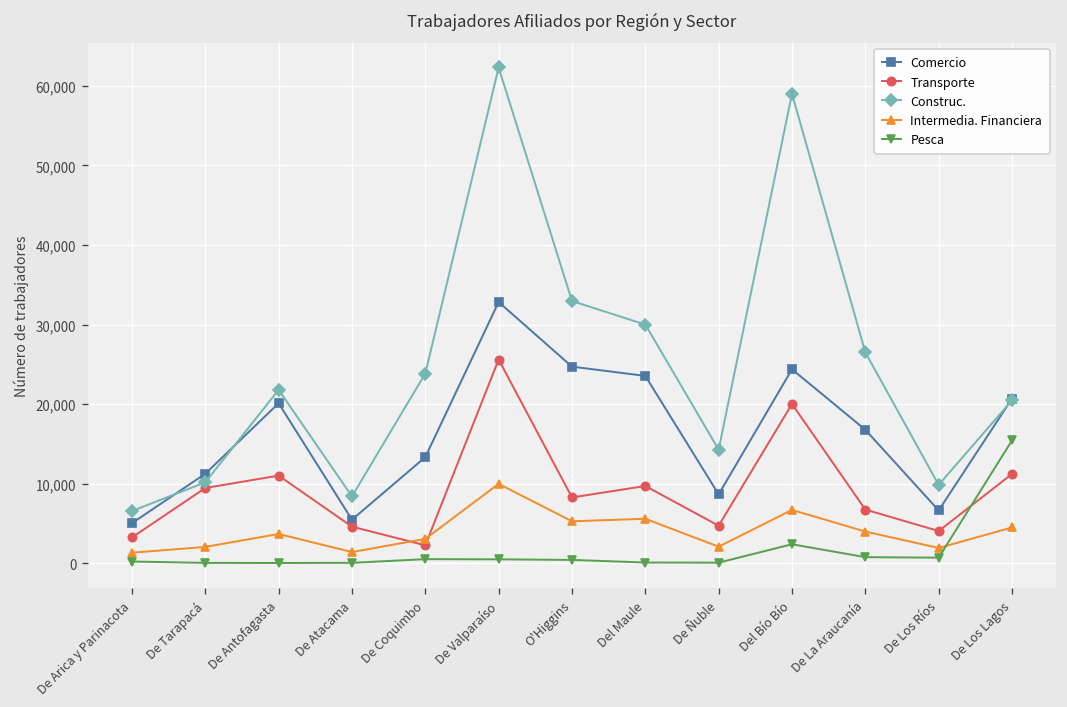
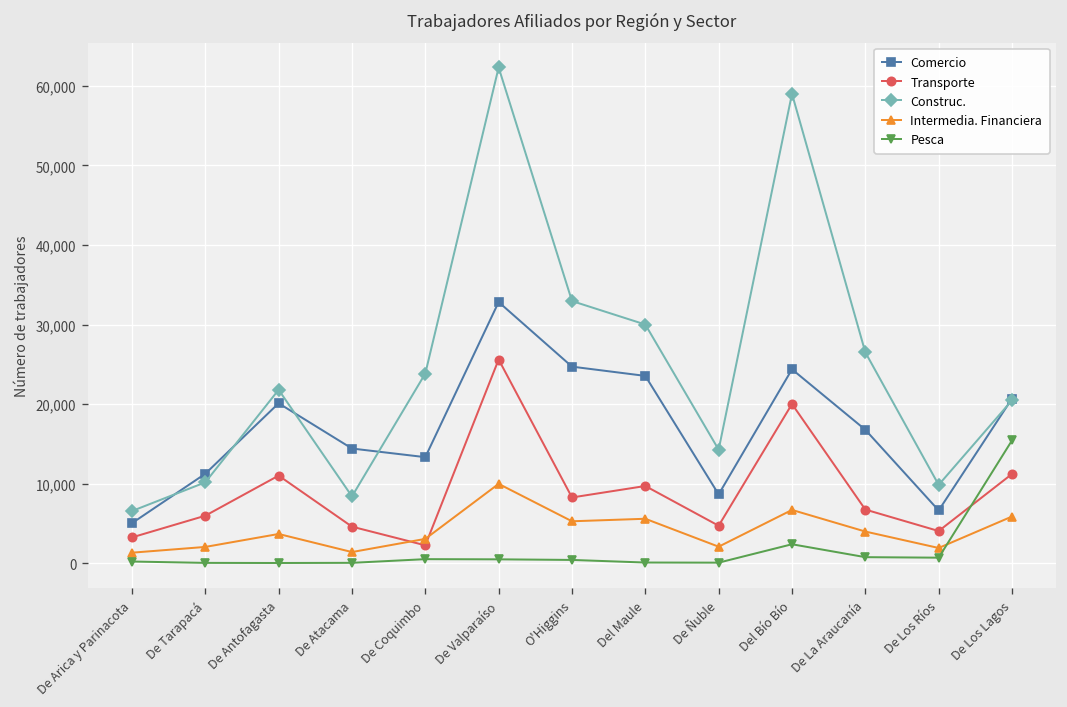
Transporte, De Tarapacá: 9,000 -> 6,000
Comercio, De Atacama: 5,000 -> 14,000
Intermedia. Financiera, De Los Lagos: 4,000 -> 6,000
